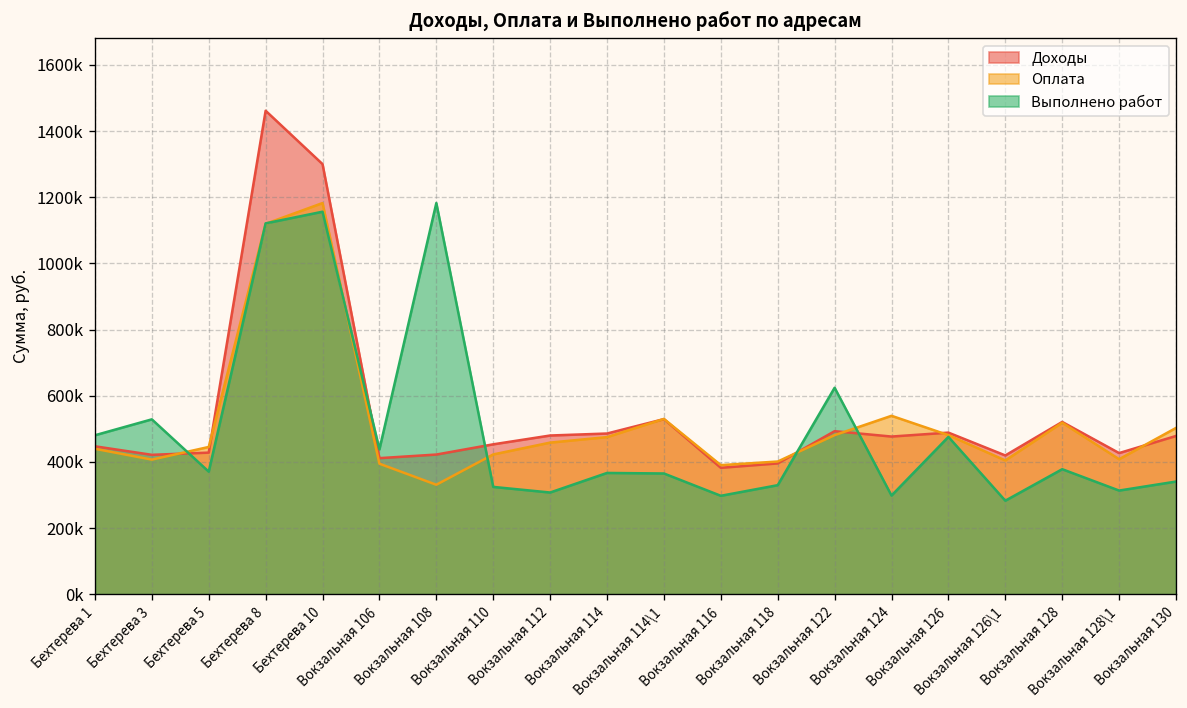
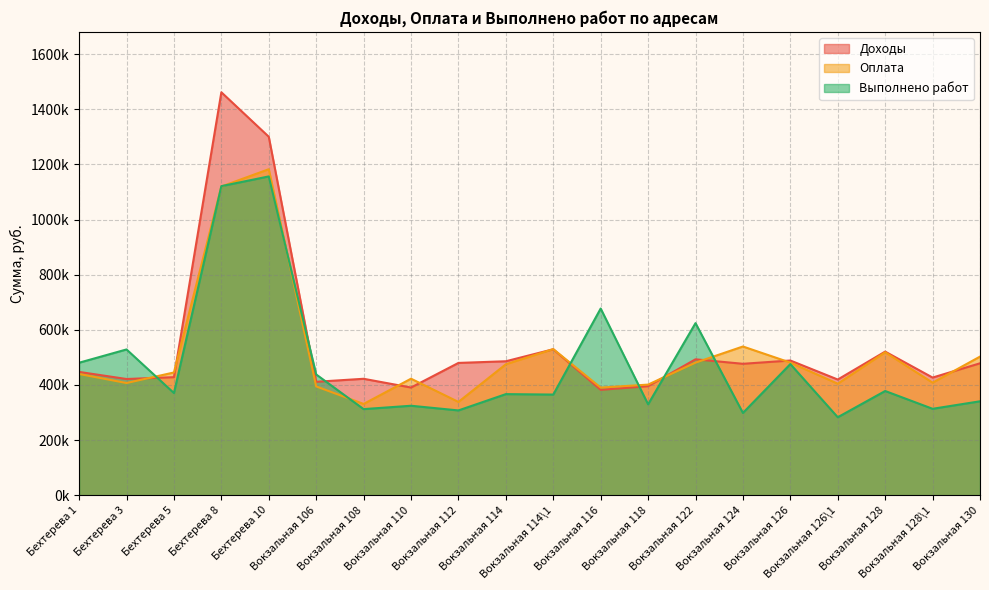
Выполнено работ, Вокзальная 108: 1180000 -> 310000
Доходы, Вокзальная 110: 450000 -> 390000
Оплата, Вокзальная 112: 460000 -> 340000
Выполнено работ, Вокзальная 116: 300000 -> 680000
